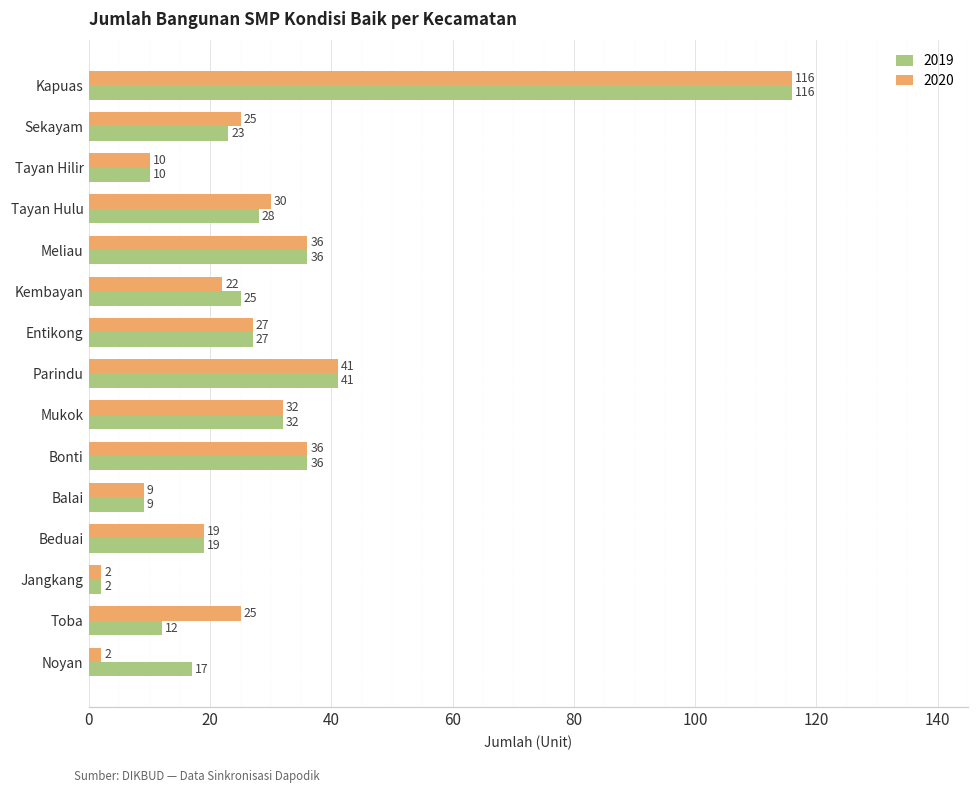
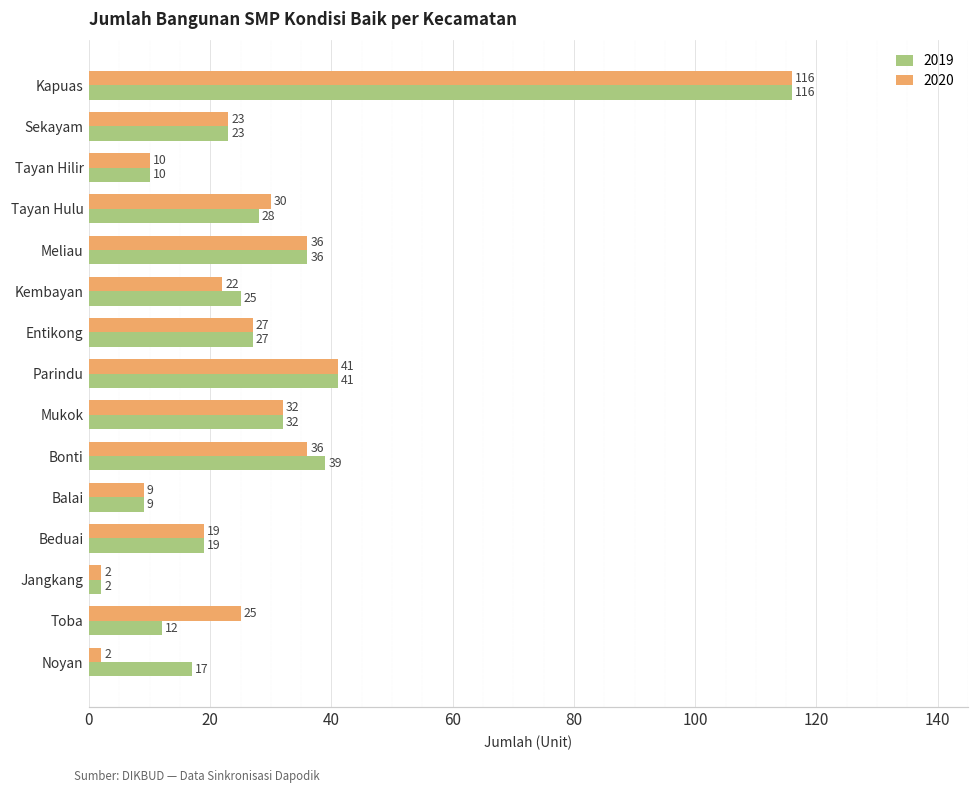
2020, Sekayam: 25 -> 23
2019, Bonti: 36 -> 39
